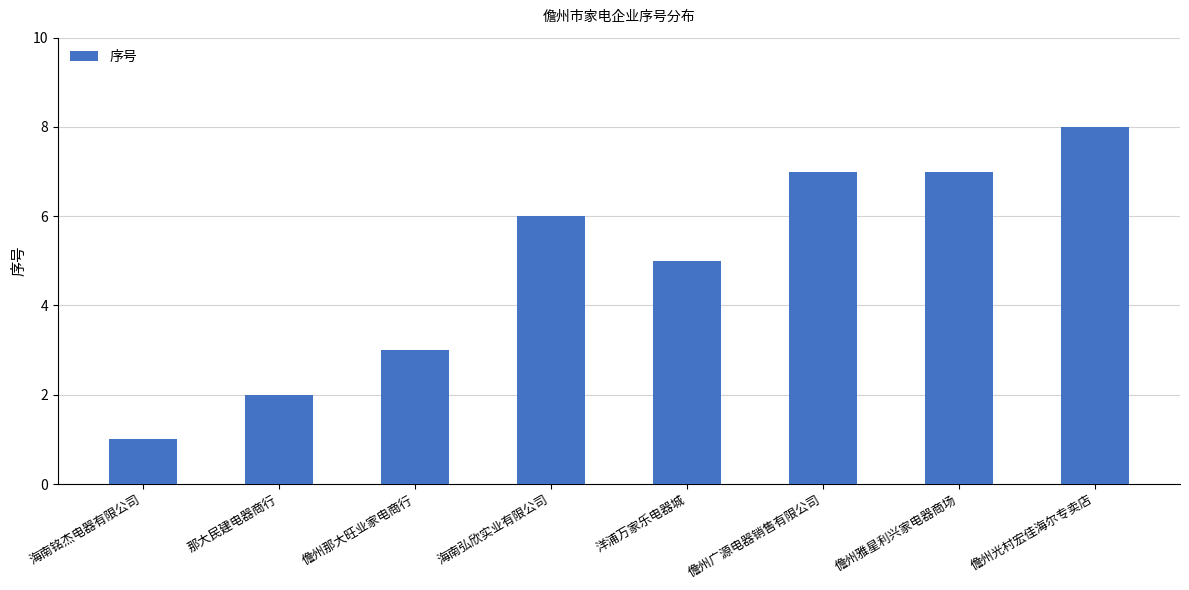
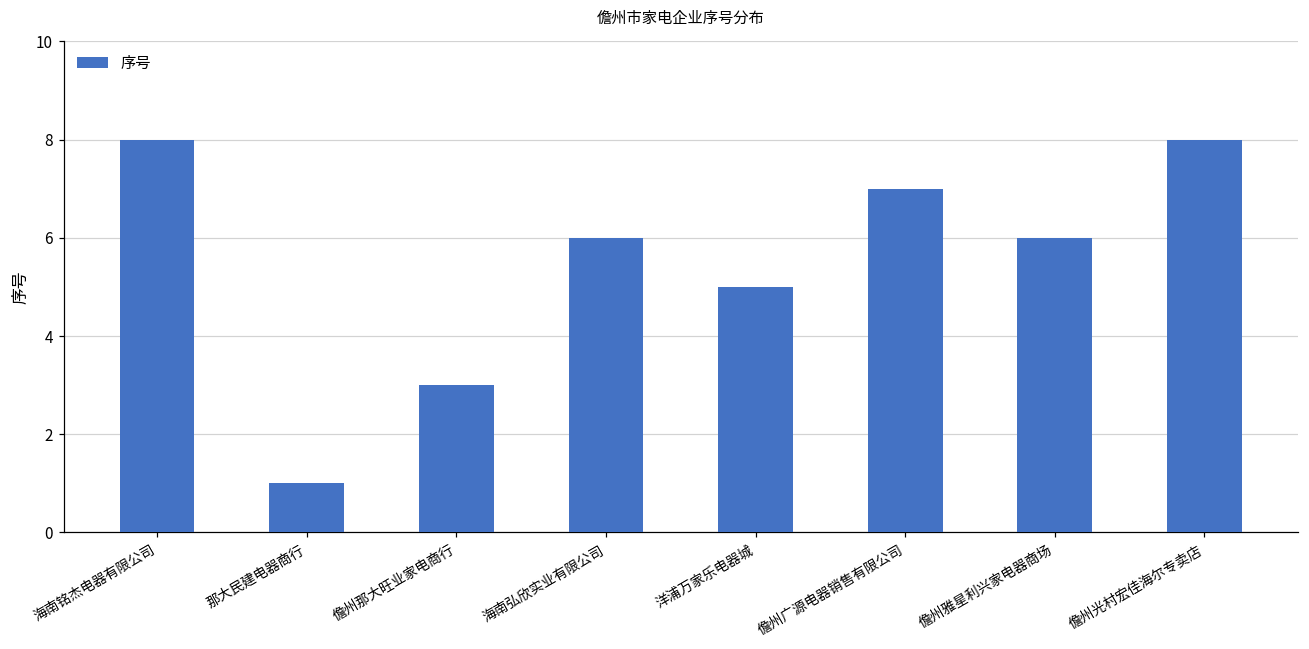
海南铭杰电器有限公司: 1 -> 8
那大民建电器商行: 2 -> 1
儋州雅星利兴家电器商场: 7 -> 6
